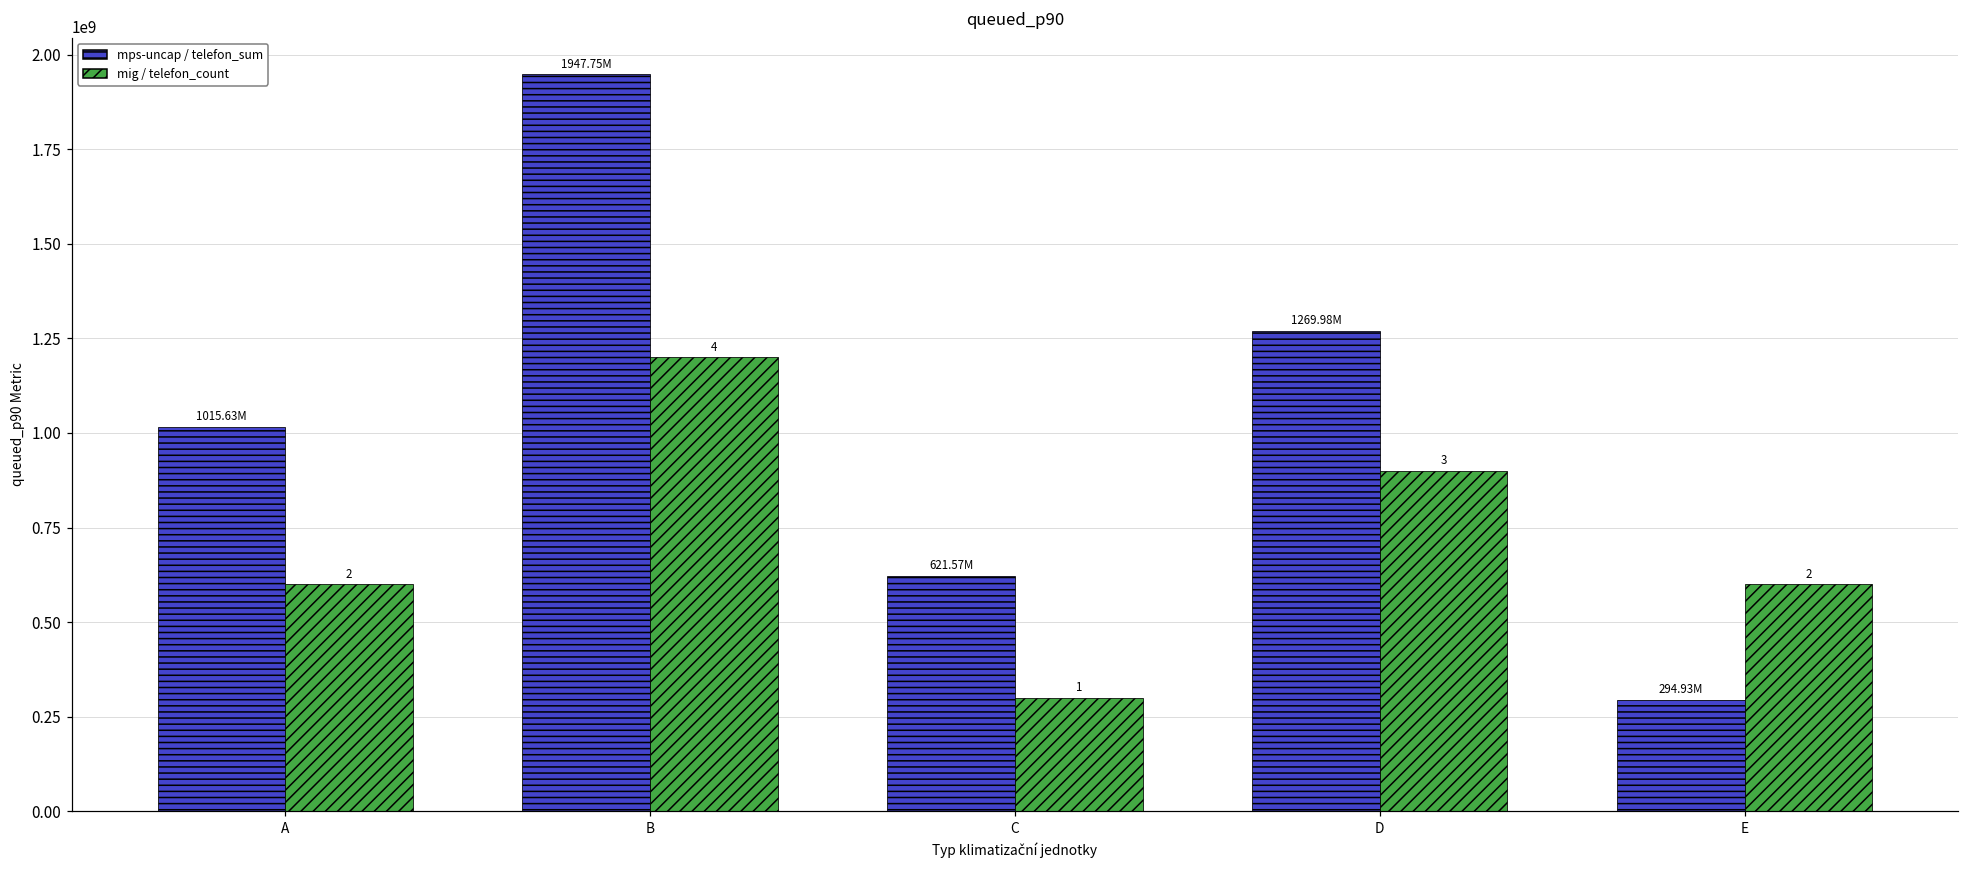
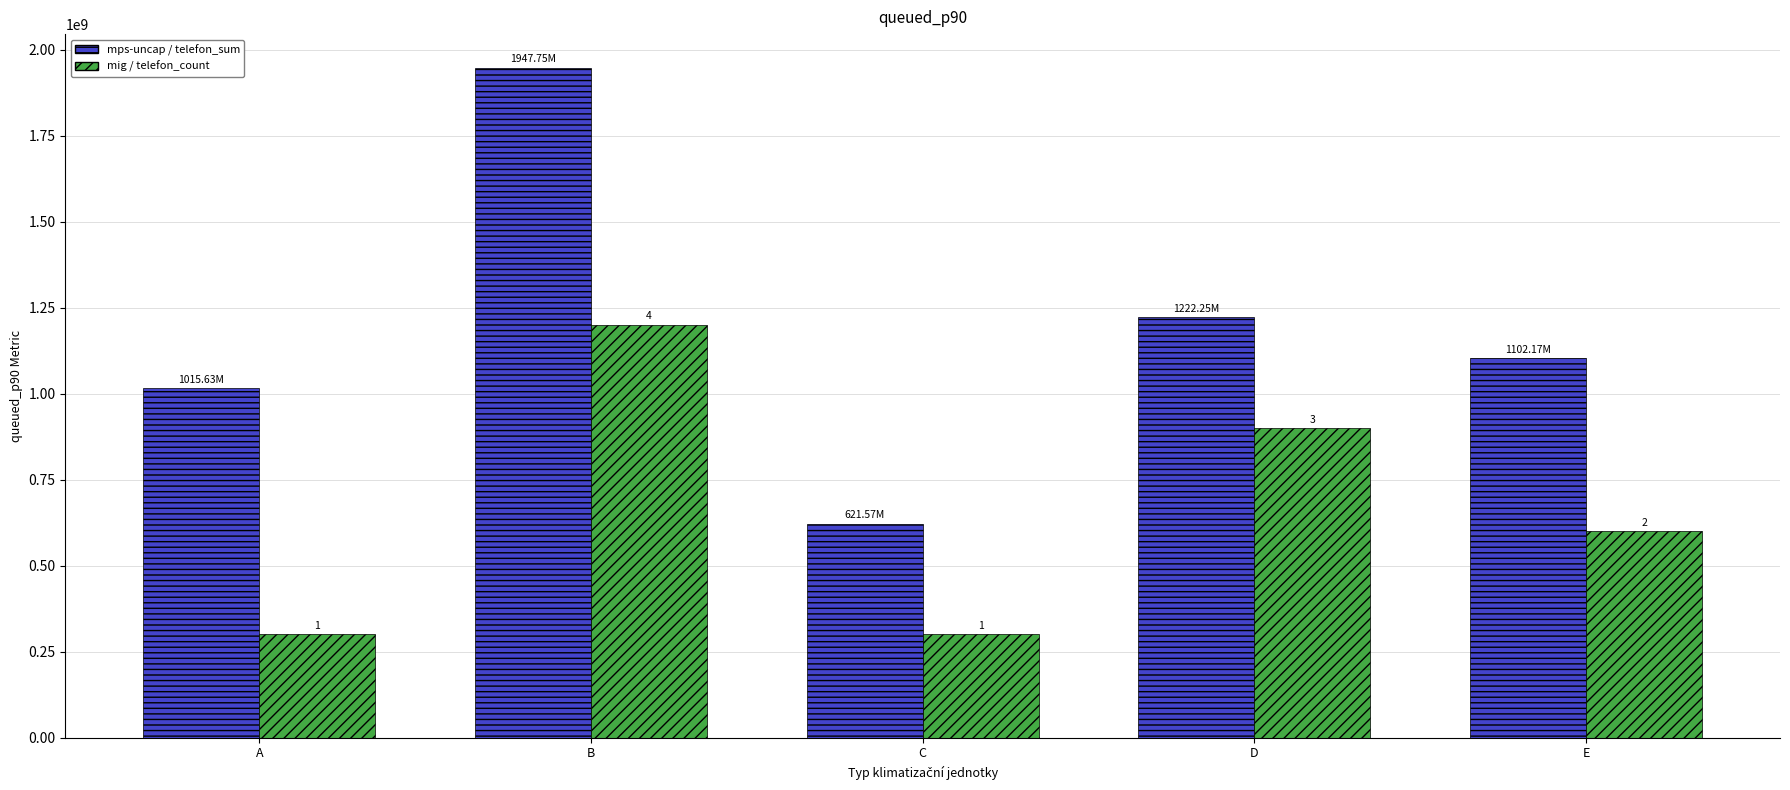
mig / telefon_count, A: 2 -> 1
mps-uncap / telefon_sum, D: 1269.98M -> 1222.25M
mps-uncap / telefon_sum, E: 294.93M -> 1102.17M
